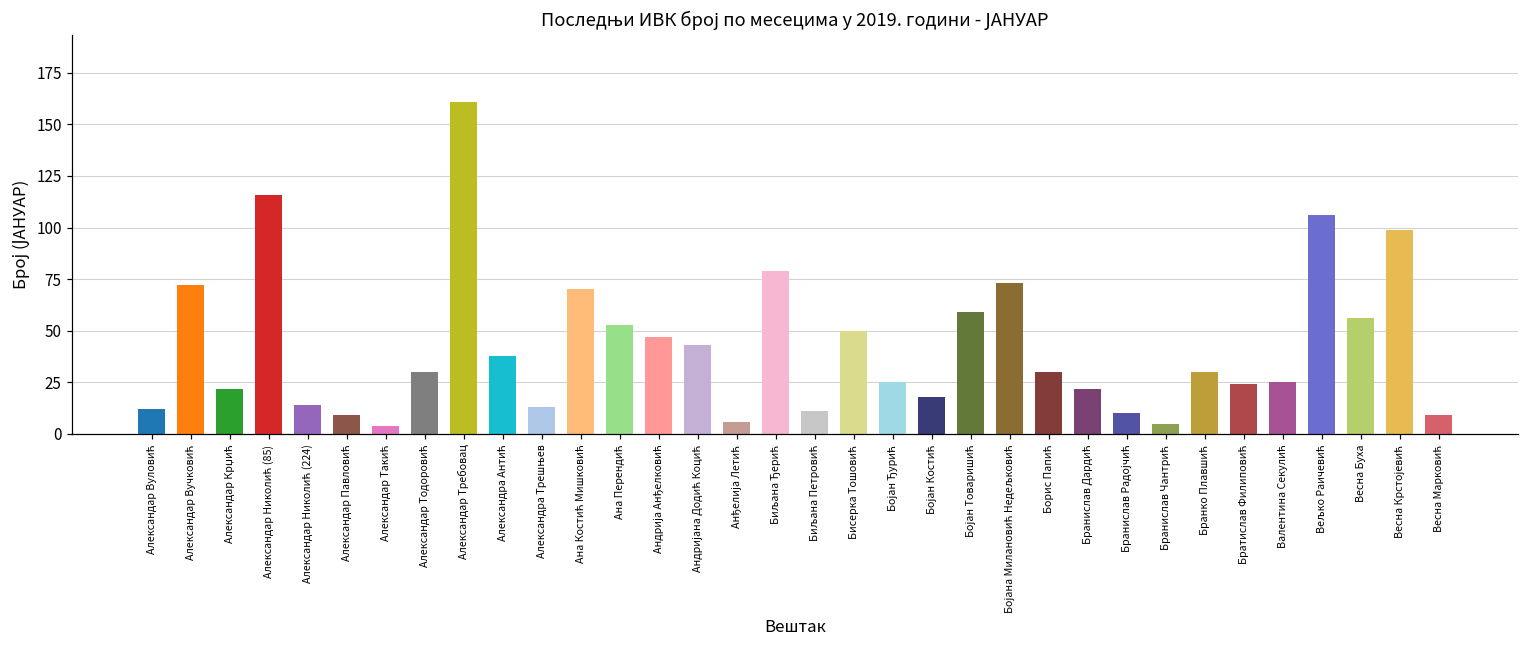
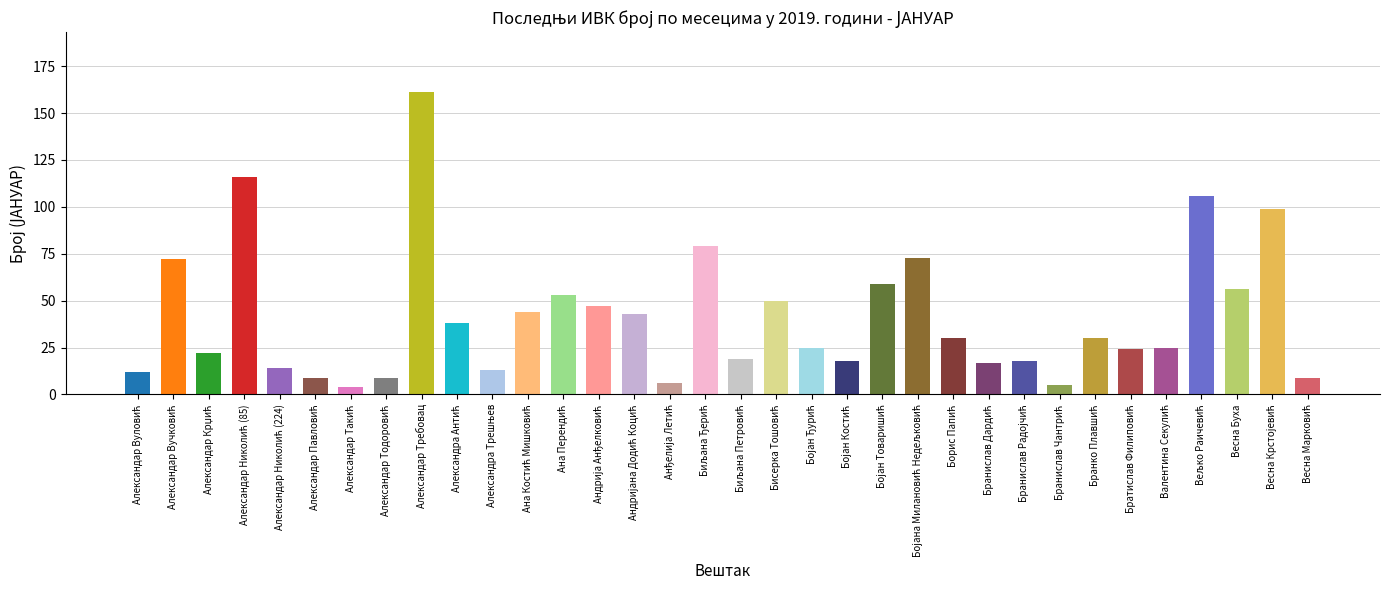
Александар Тодоровић: 30 -> 9
Ана Костић Мишковић: 70 -> 44
Биљана Петровић: 11 -> 19
Бранислав Дардић: 22 -> 17
Бранислав Радојчић: 10 -> 18
